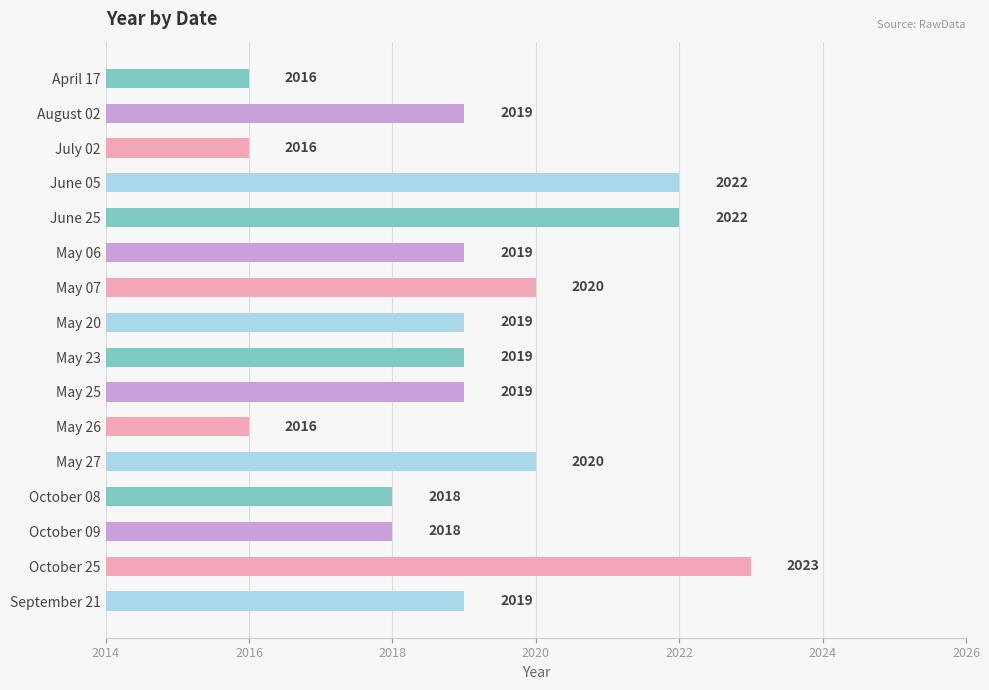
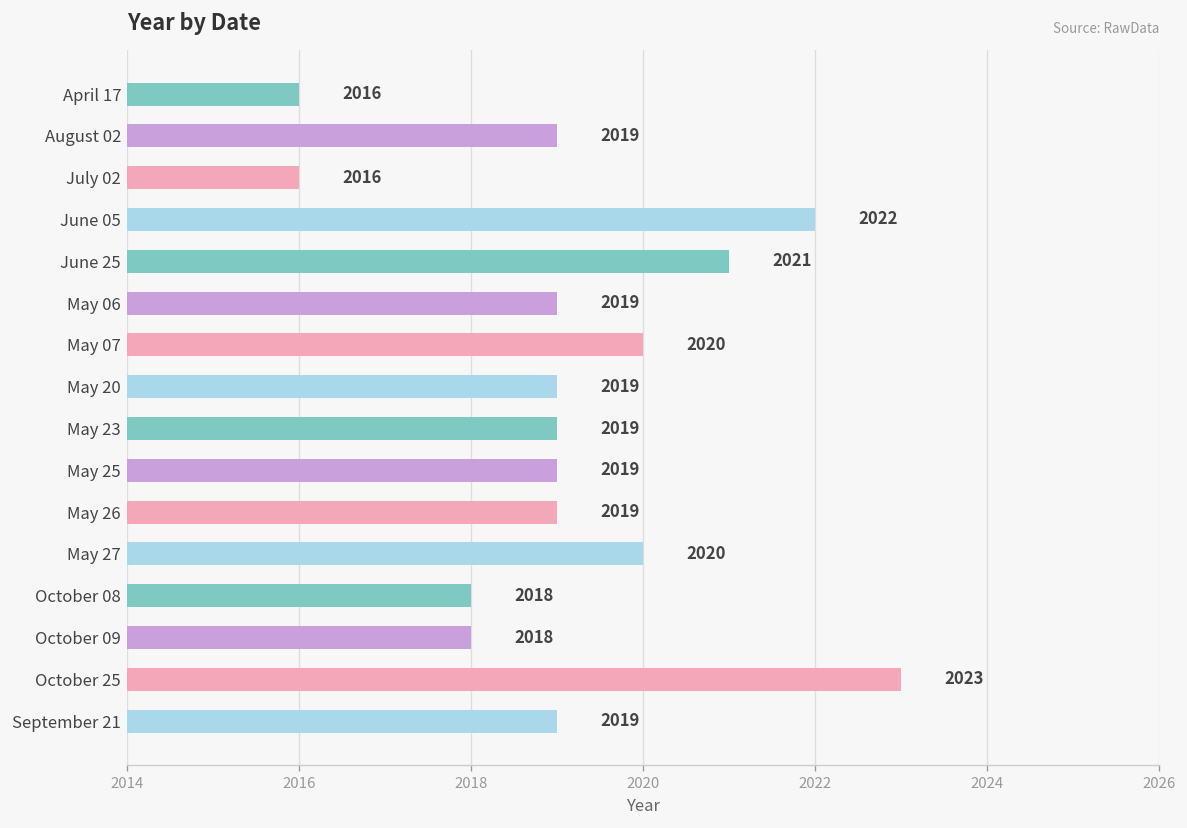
June 25: 2022 -> 2021
May 26: 2016 -> 2019
